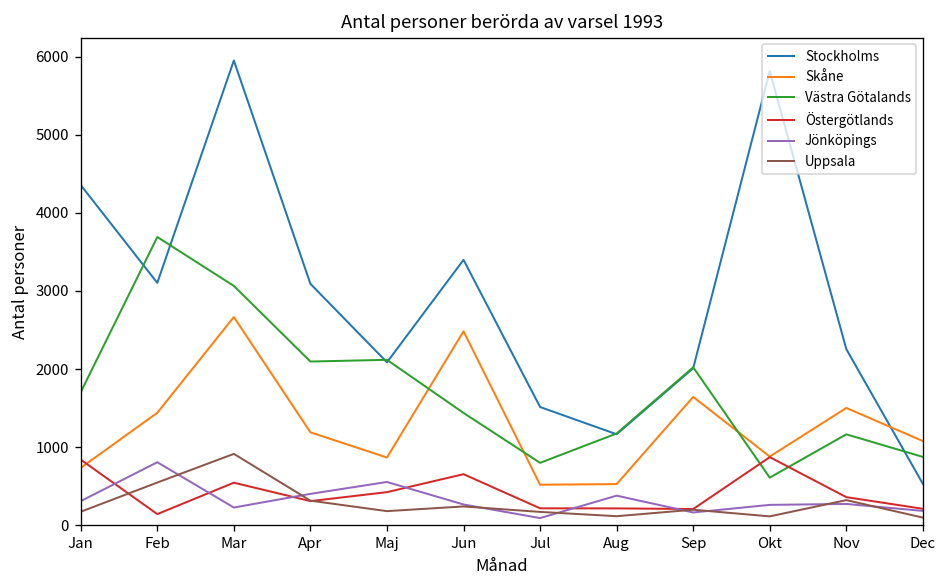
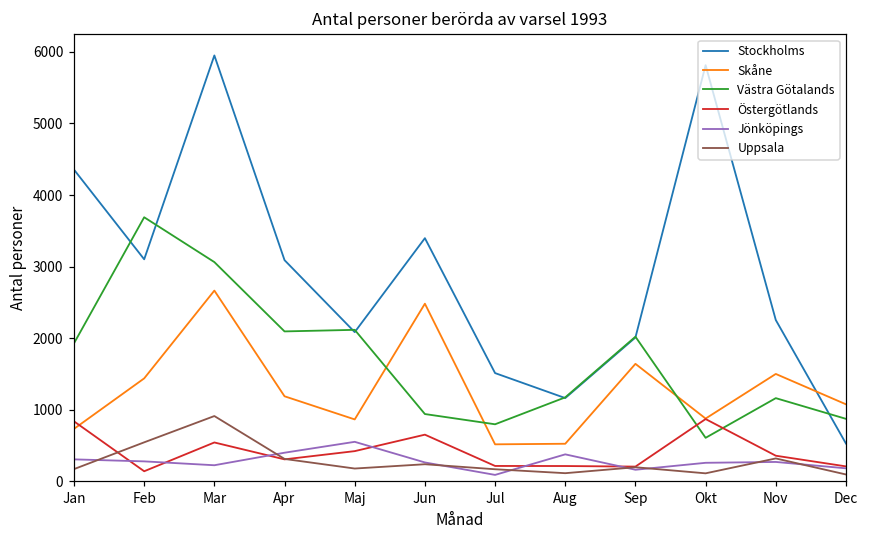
Västra Götalands, Jan: 1700 -> 1900
Jönköpings, Feb: 800 -> 300
Västra Götalands, Jun: 1400 -> 900
